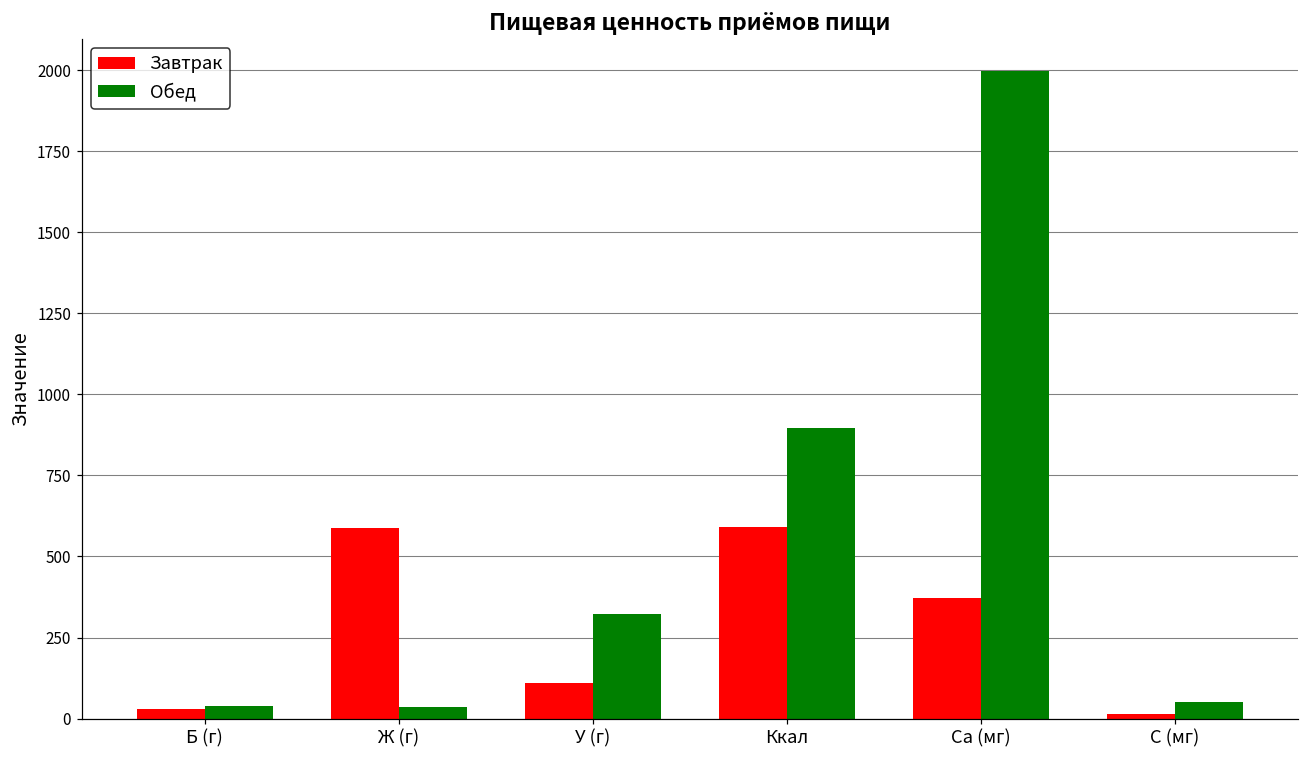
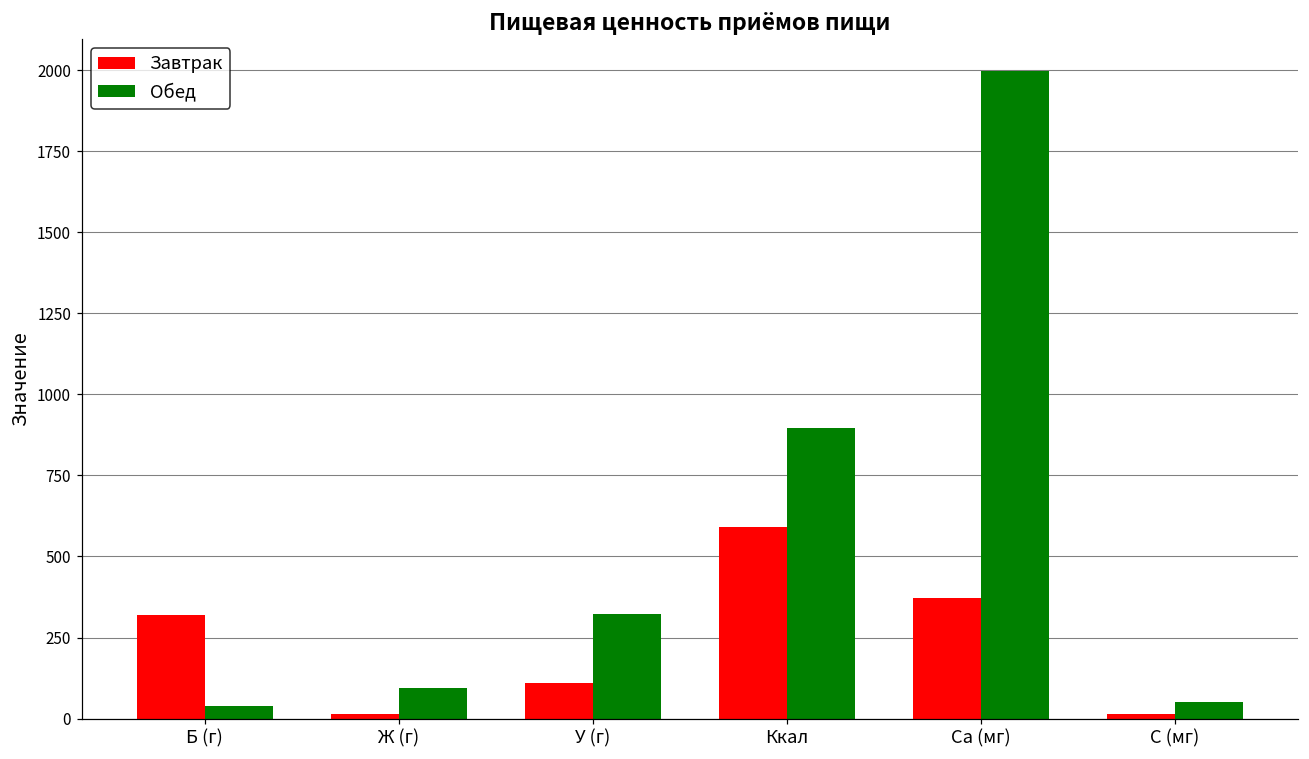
Завтрак, Б (г): 30 -> 320
Завтрак, Ж (г): 590 -> 20
Обед, Ж (г): 40 -> 90
